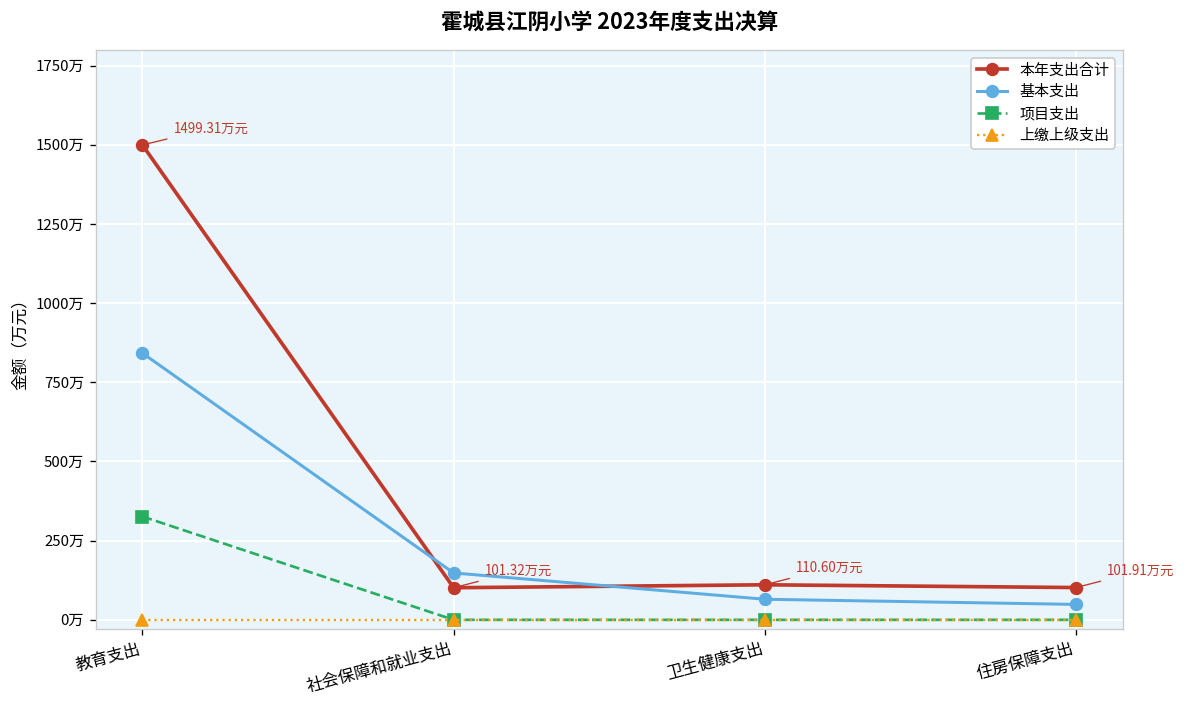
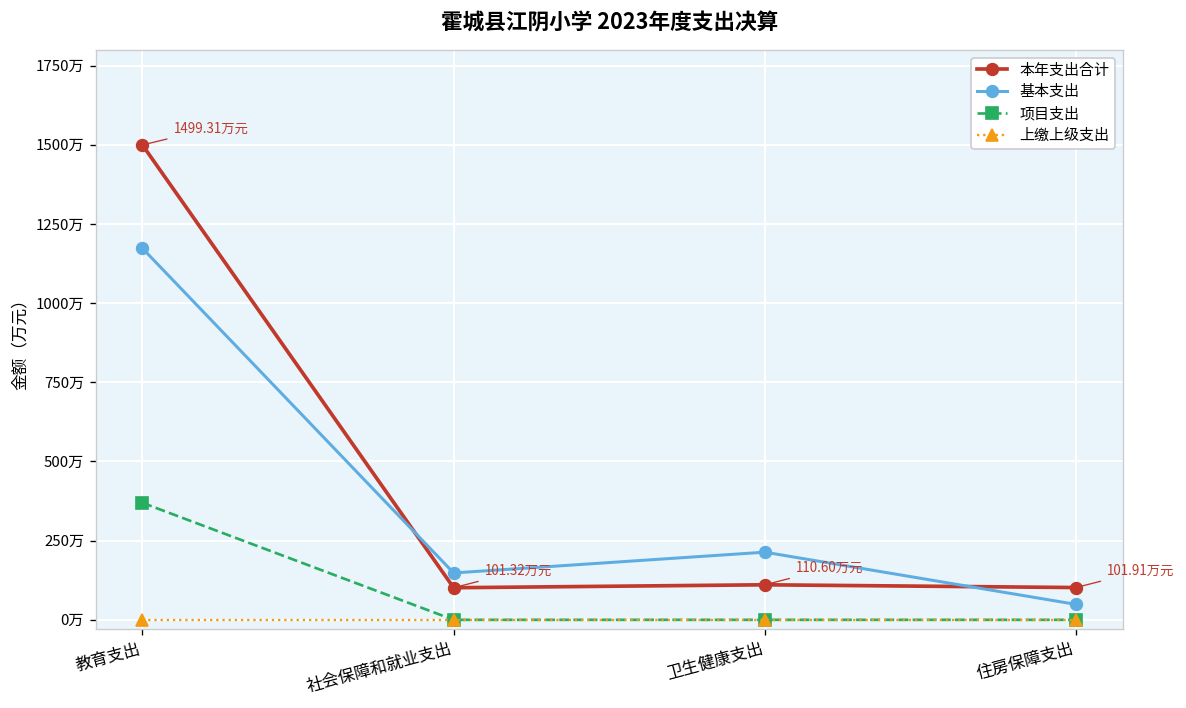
基本支出, 教育支出: 840万 -> 1170万
项目支出, 教育支出: 330万 -> 370万
基本支出, 卫生健康支出: 60万 -> 210万
